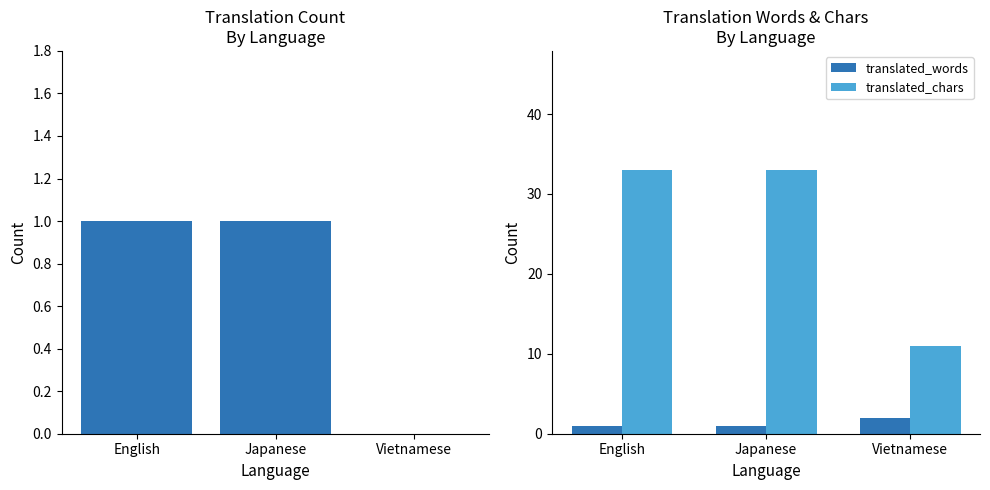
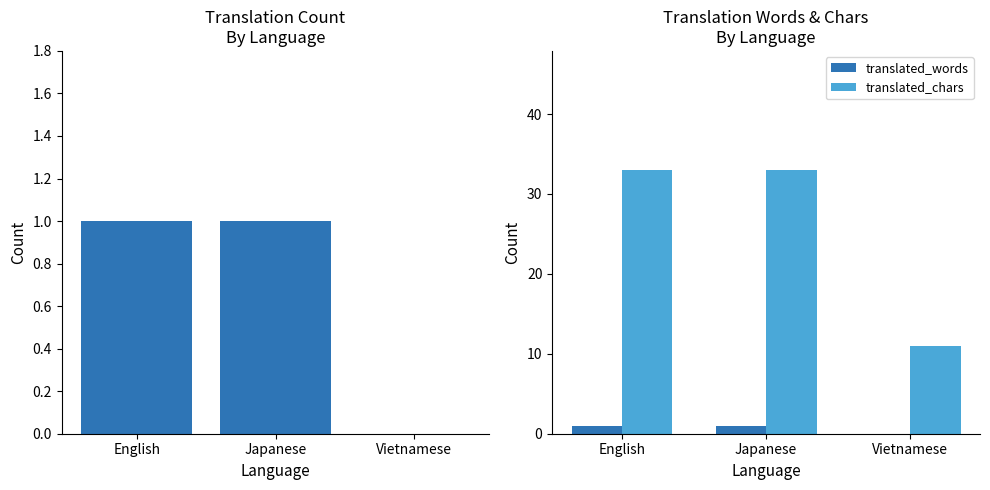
Translation Words & Chars By Language, translated_words, Vietnamese: 2 -> 0
